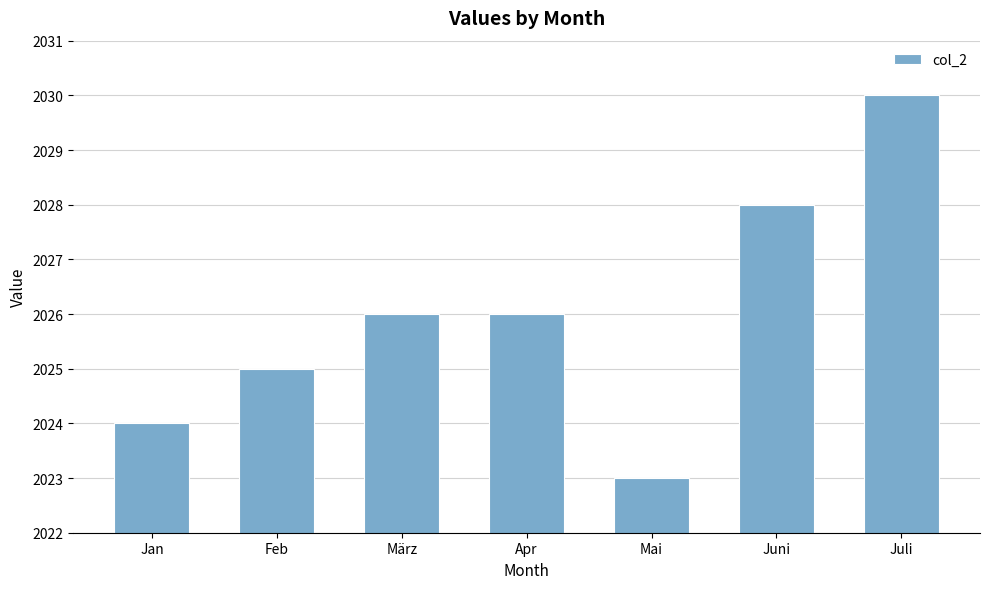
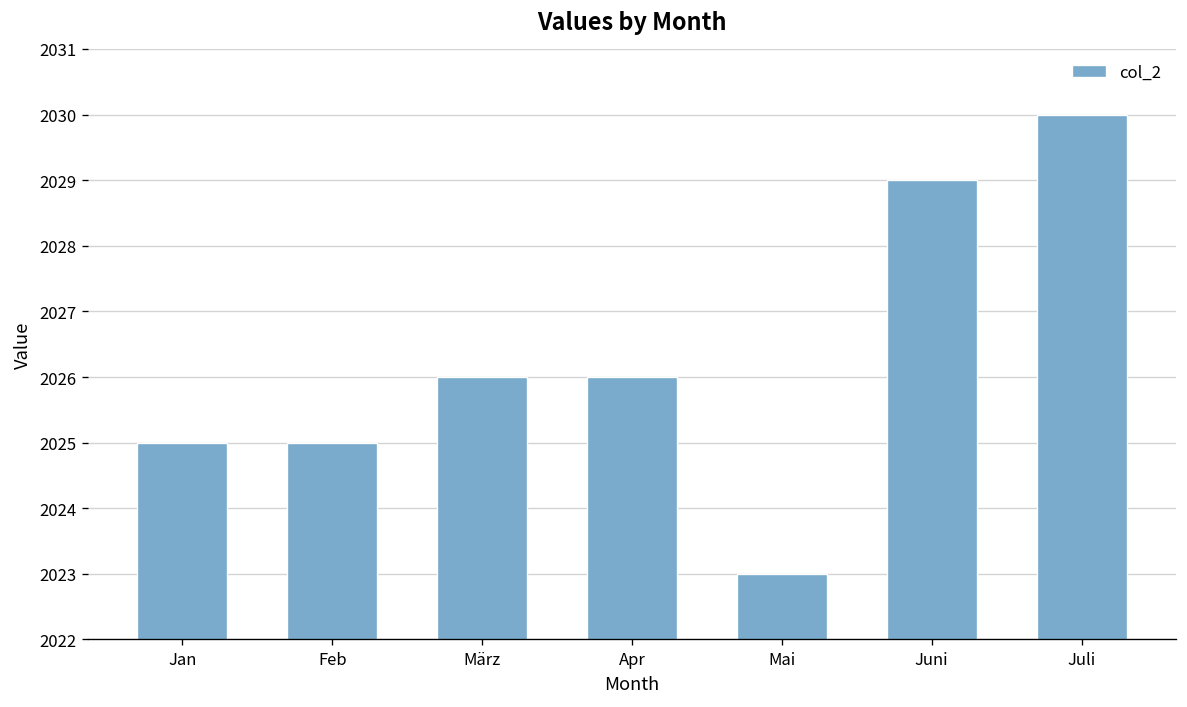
Jan: 2024 -> 2025
Juni: 2028 -> 2029
